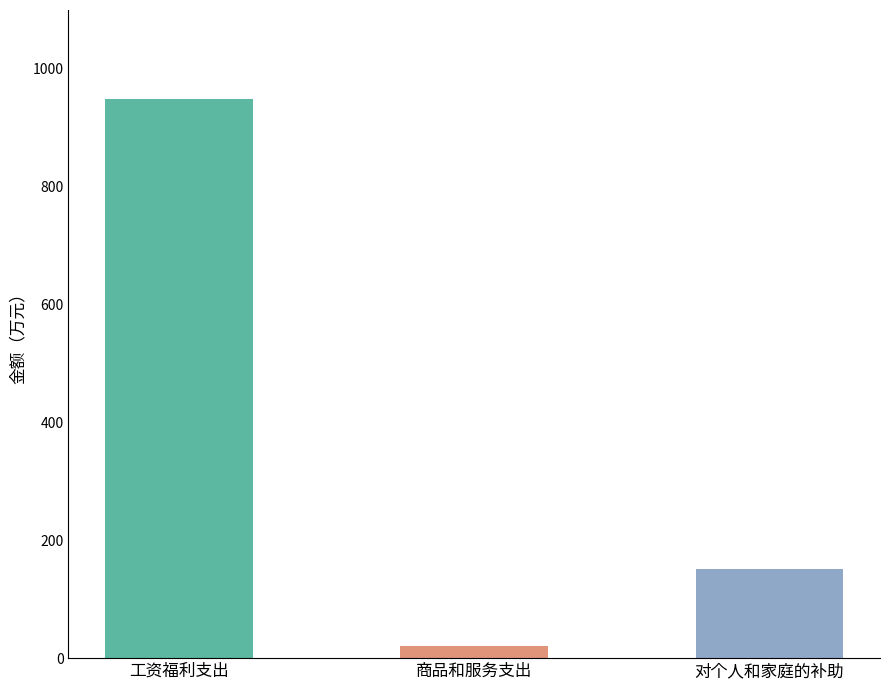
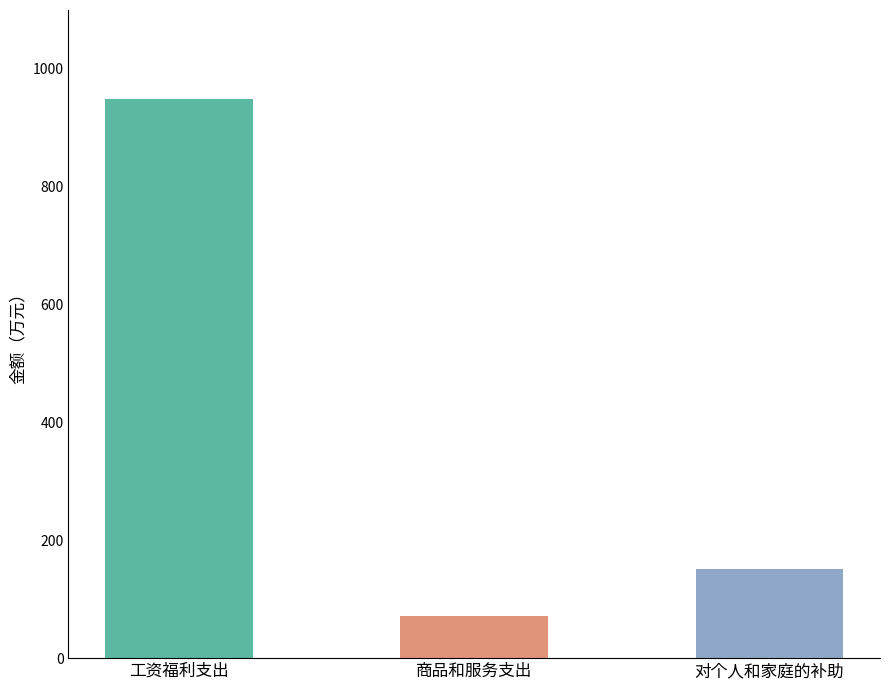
商品和服务支出: 20 -> 70
